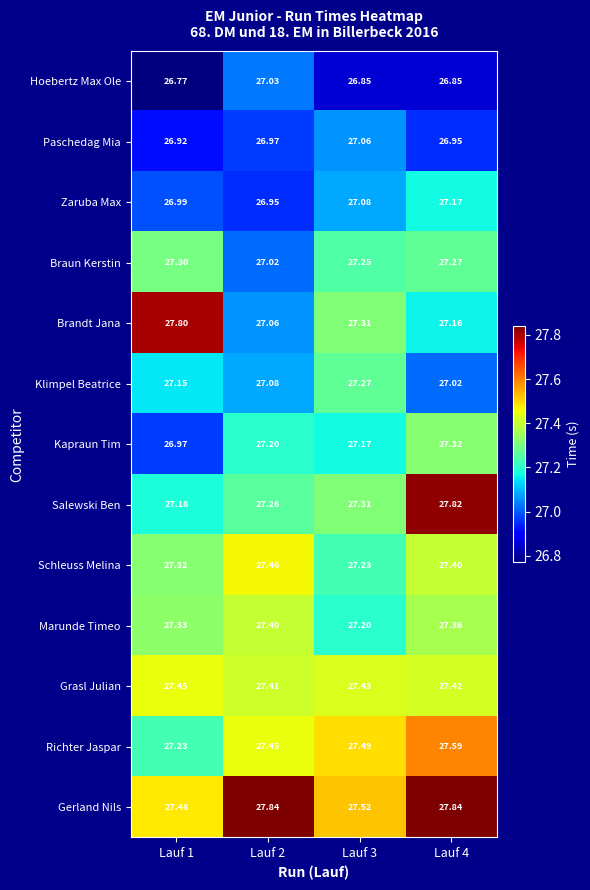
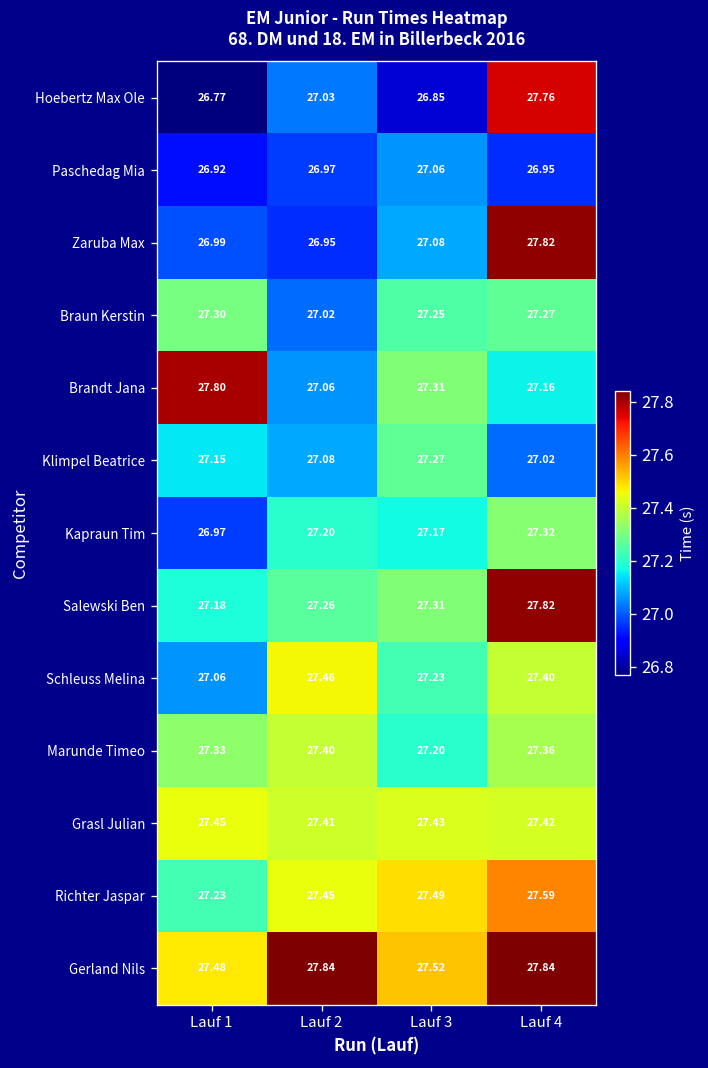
Hoebertz Max Ole, Lauf 4: 26.85 -> 27.76
Zaruba Max, Lauf 4: 27.17 -> 27.82
Schleuss Melina, Lauf 1: 27.32 -> 27.06
